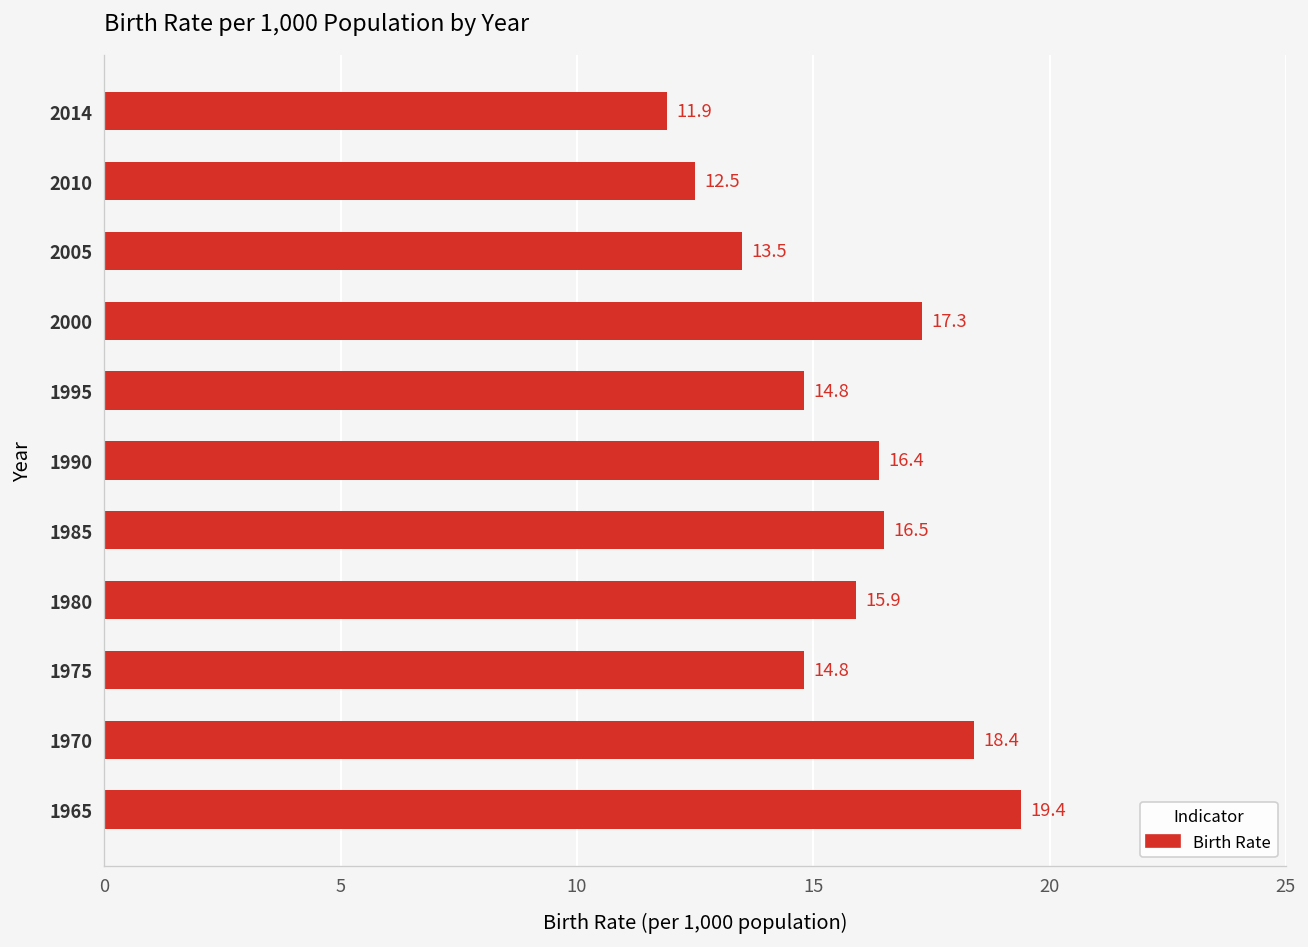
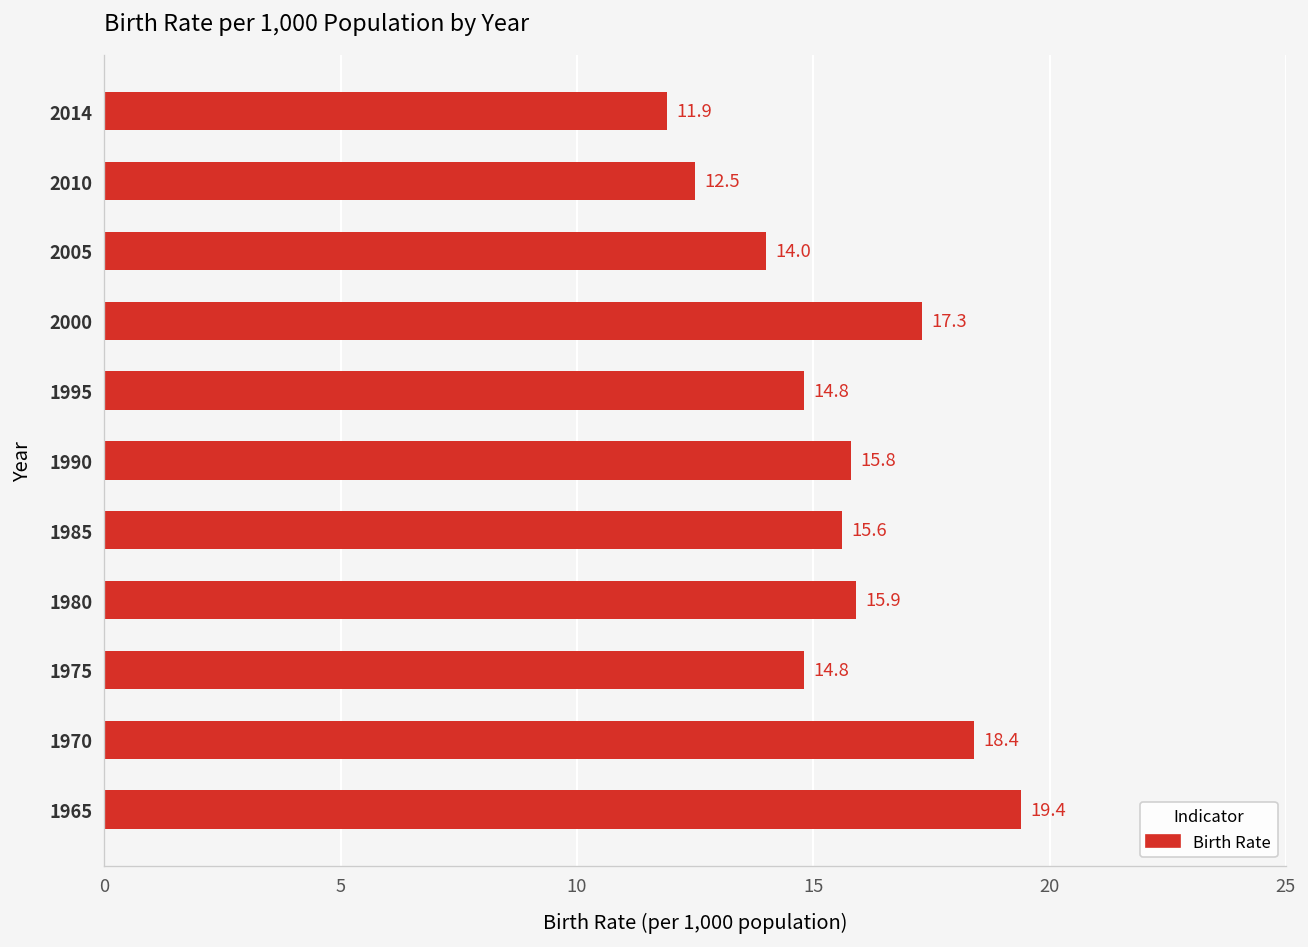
2005: 13.5 -> 14.0
1990: 16.4 -> 15.8
1985: 16.5 -> 15.6
